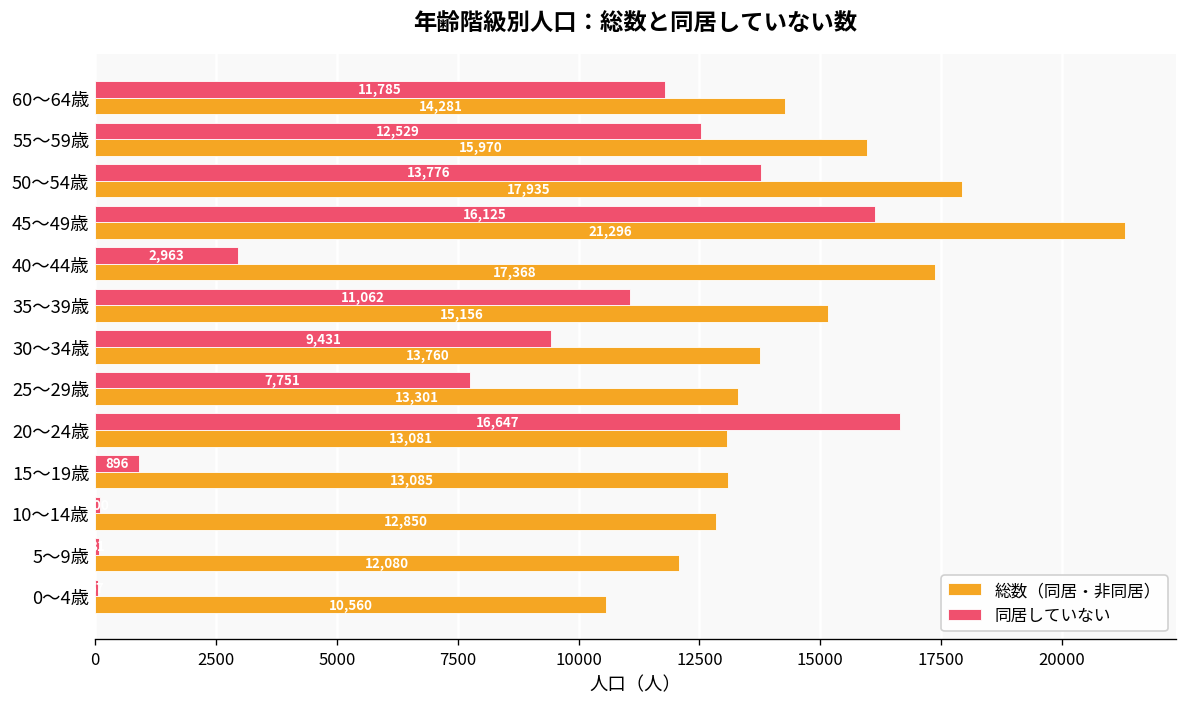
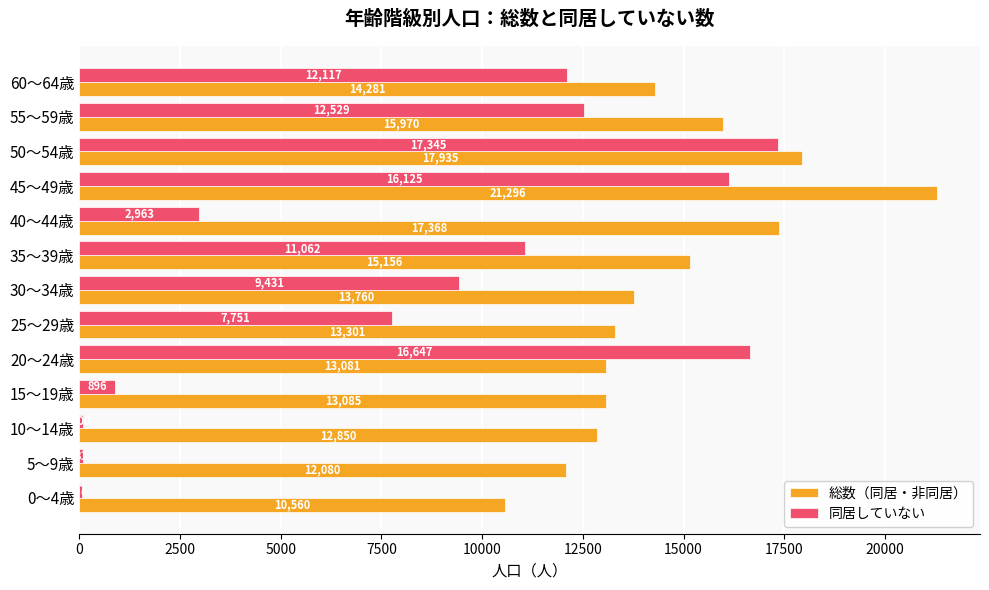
同居していない, 60～64歳: 11,785 -> 12,117
同居していない, 50～54歳: 13,776 -> 17,345
